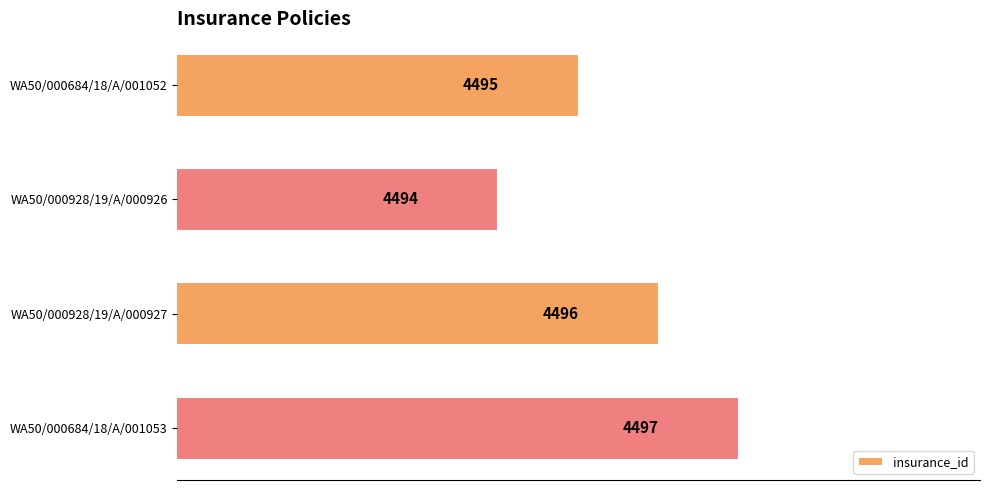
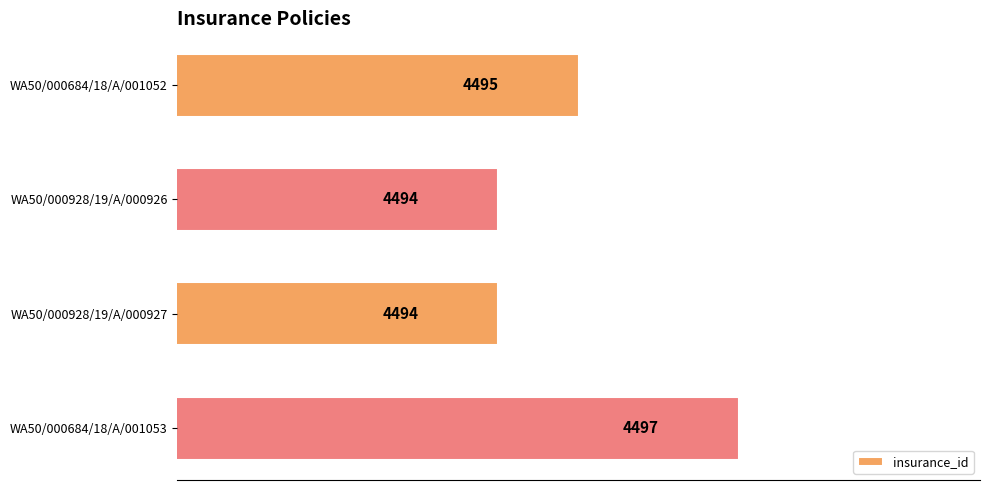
WA50/000928/19/A/000927: 4496 -> 4494
